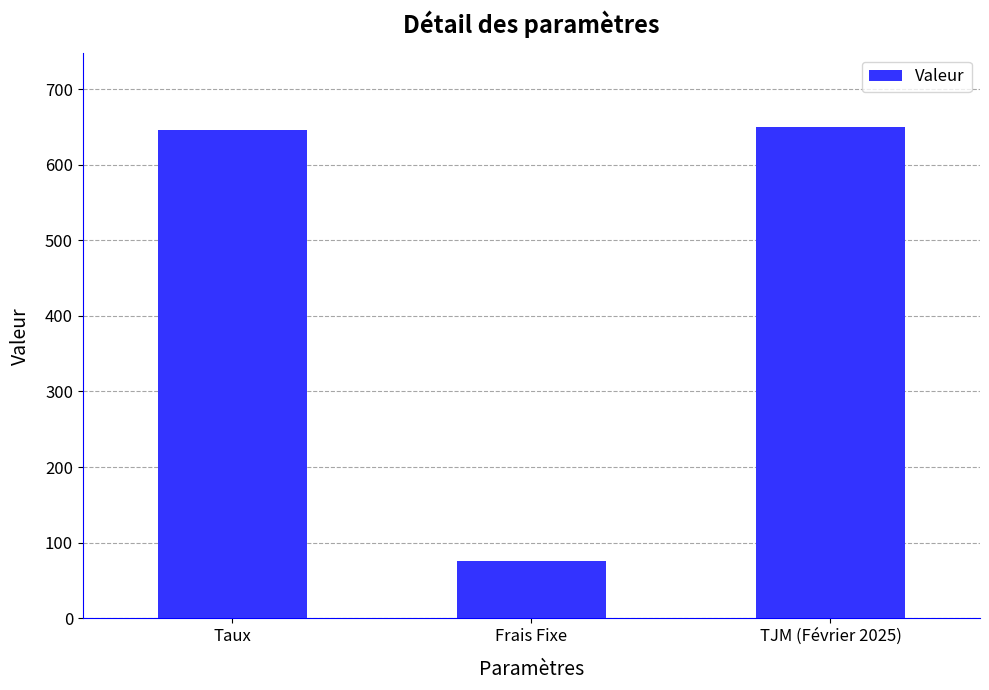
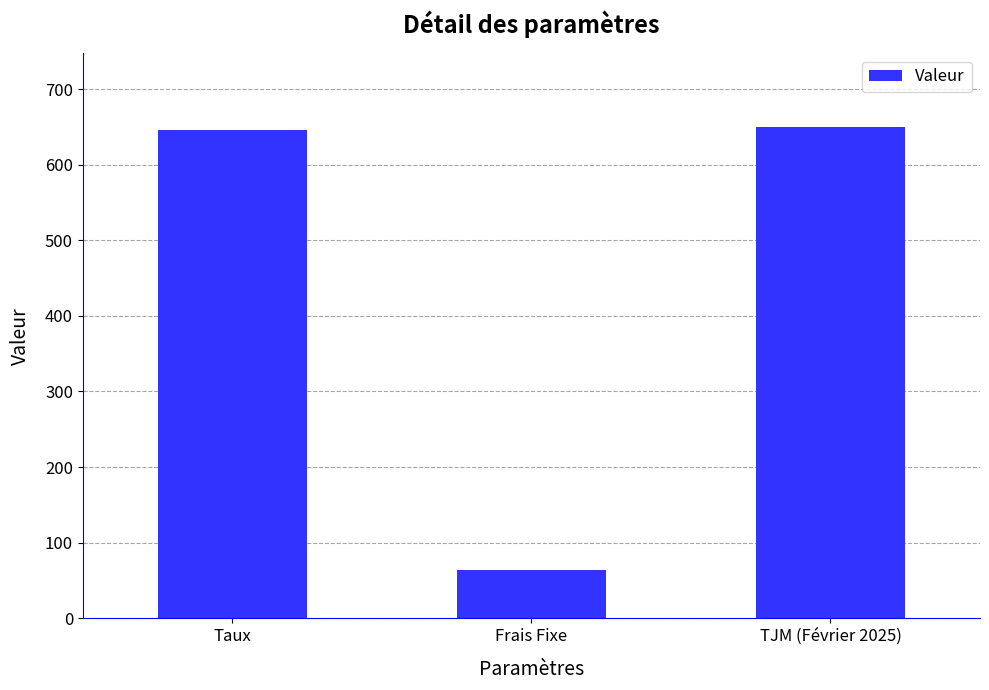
Frais Fixe: 80 -> 60
